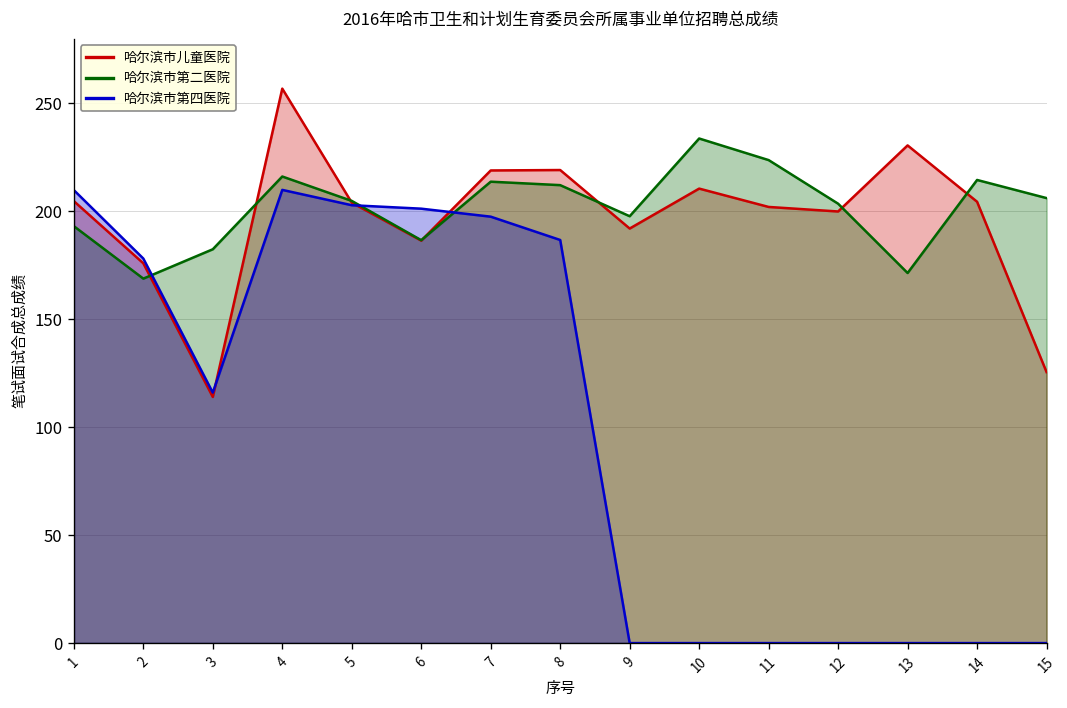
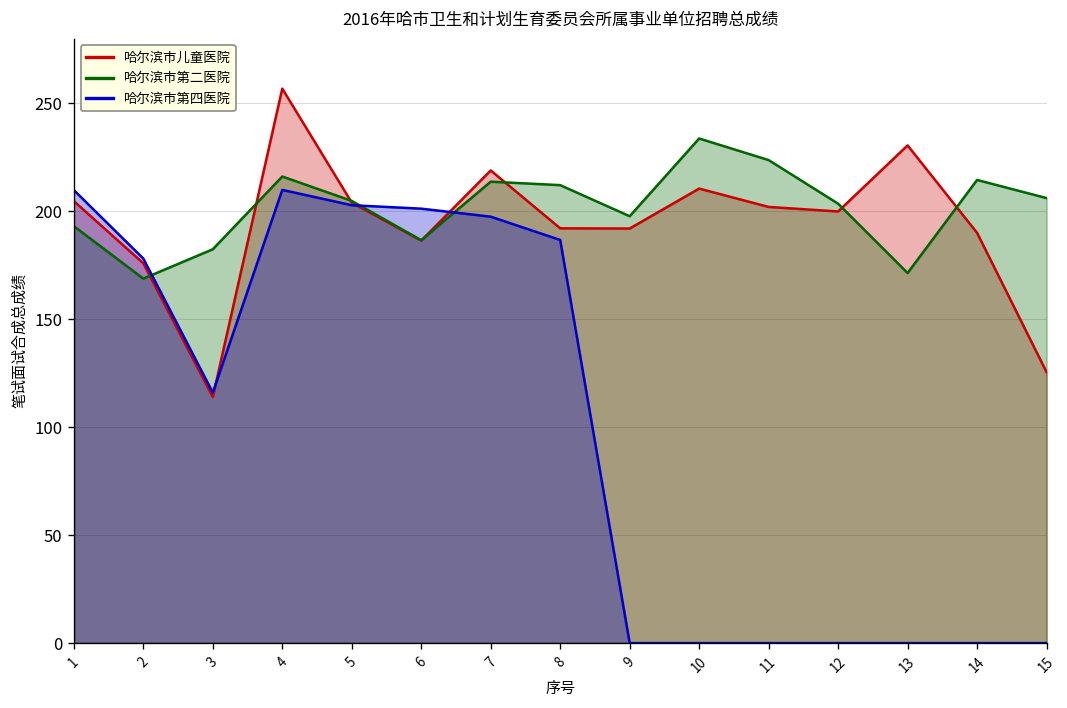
哈尔滨市儿童医院, 8: 219 -> 192
哈尔滨市儿童医院, 14: 204 -> 190
